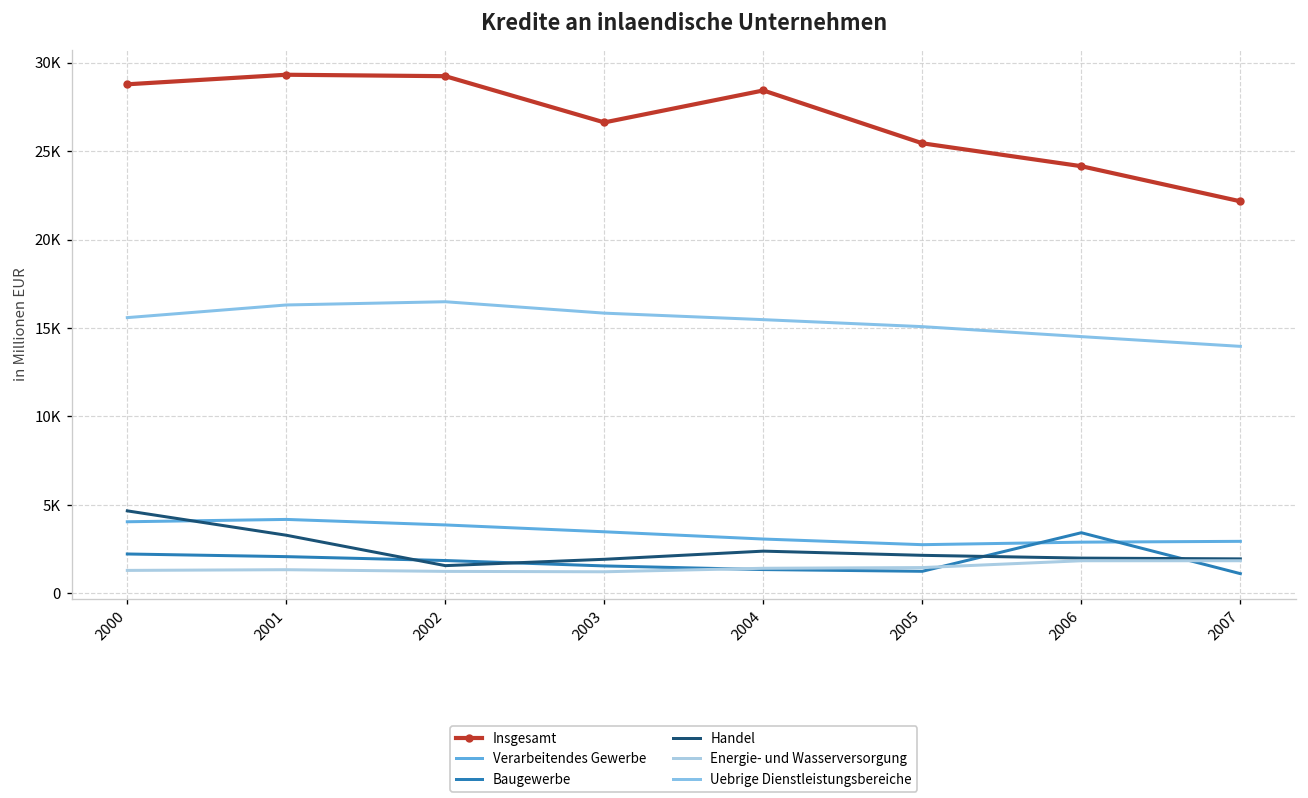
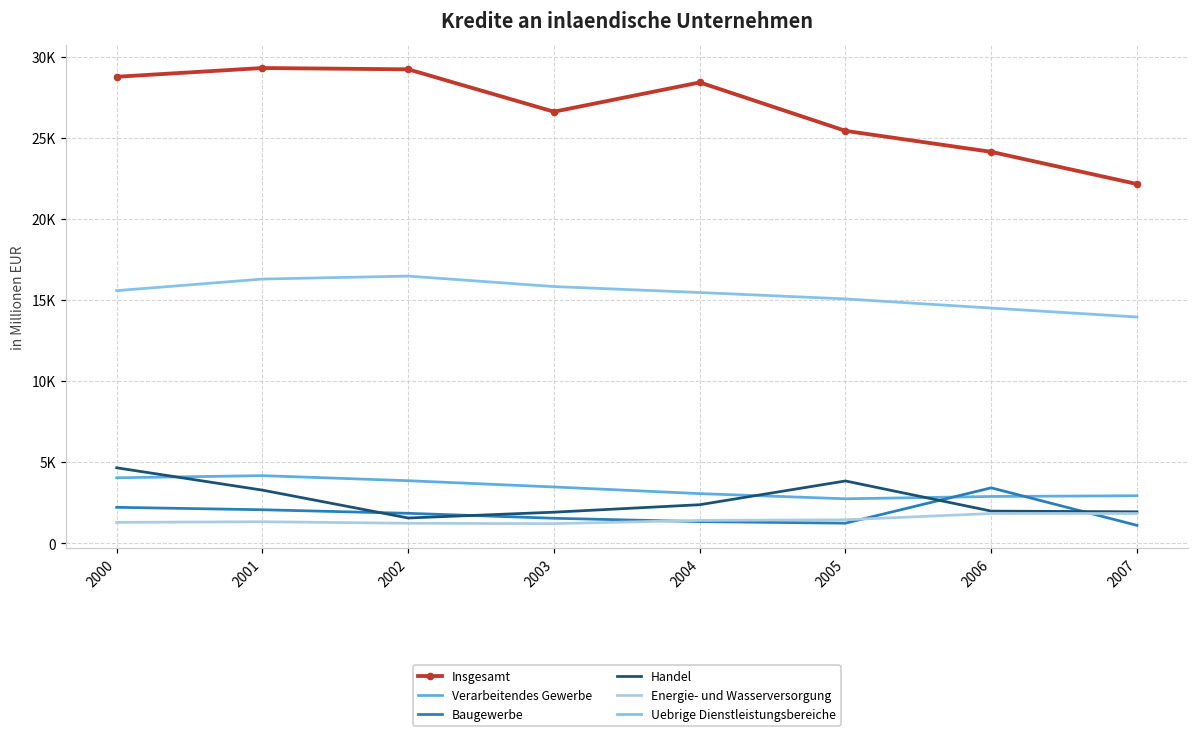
Handel, 2005: 2100 -> 3800
